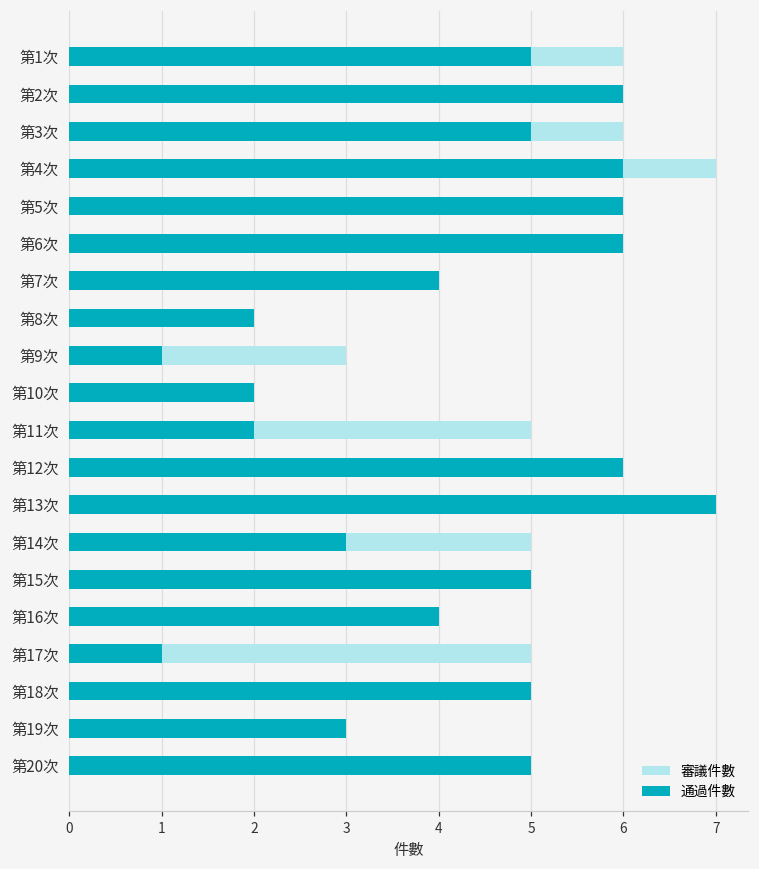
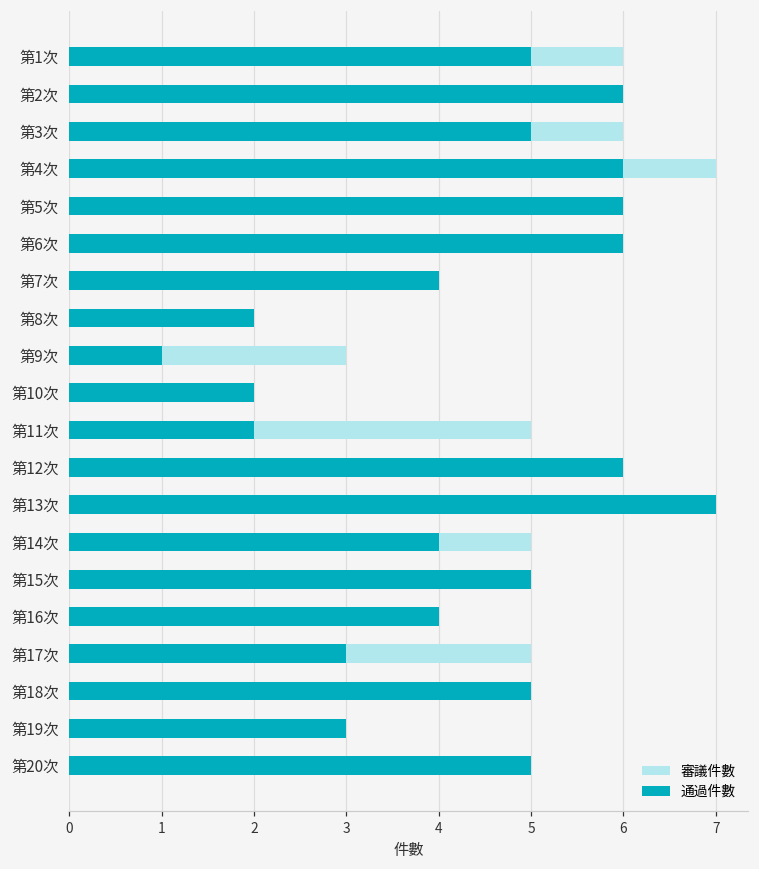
通過件數, 第14次: 3 -> 4
通過件數, 第17次: 1 -> 3
